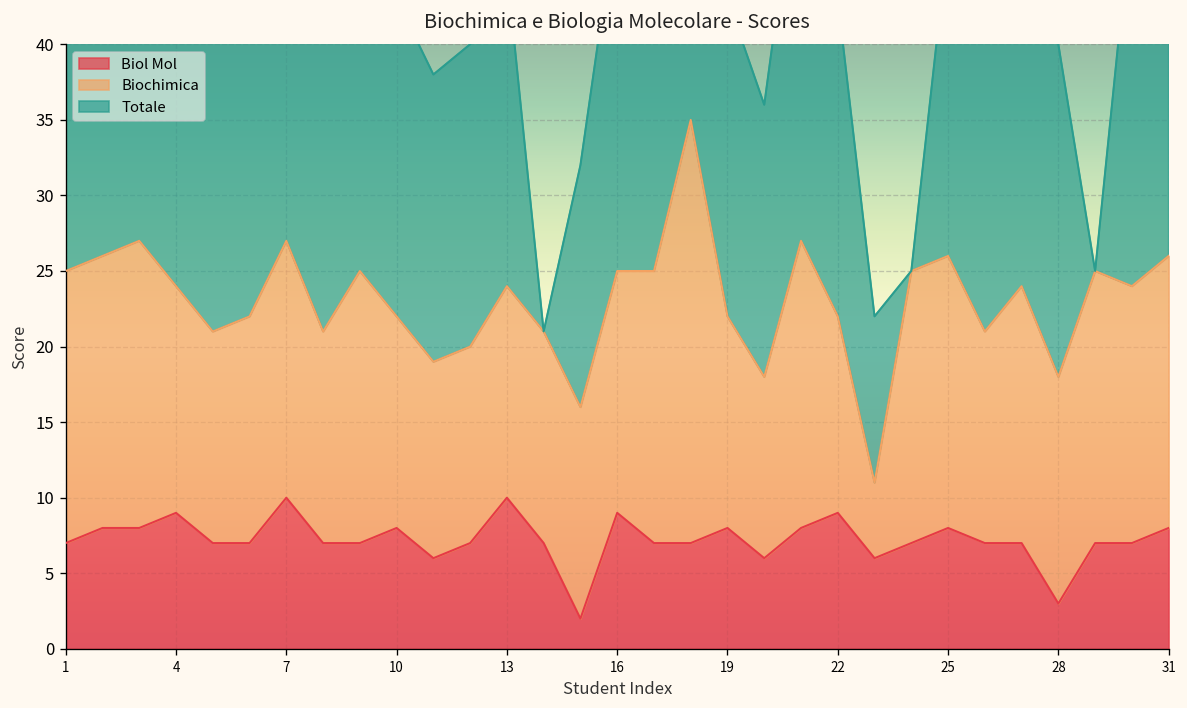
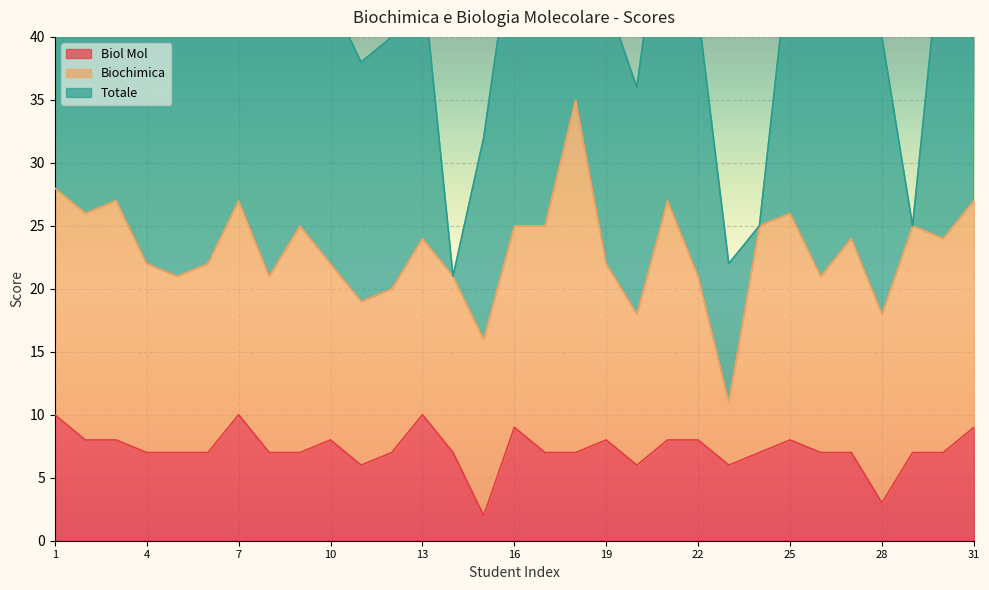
Biol Mol, 1: 7 -> 10
Biol Mol, 4: 9 -> 7
Biol Mol, 22: 9 -> 8
Biol Mol, 31: 8 -> 9
